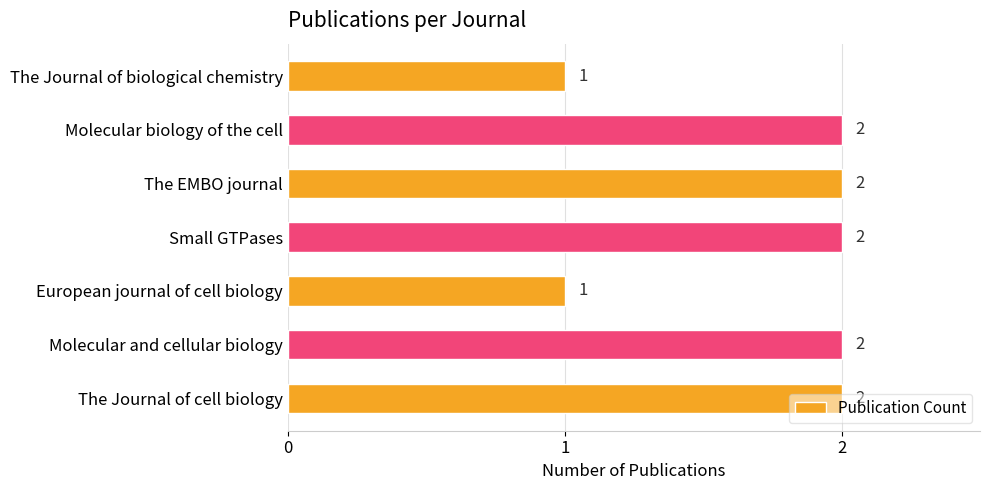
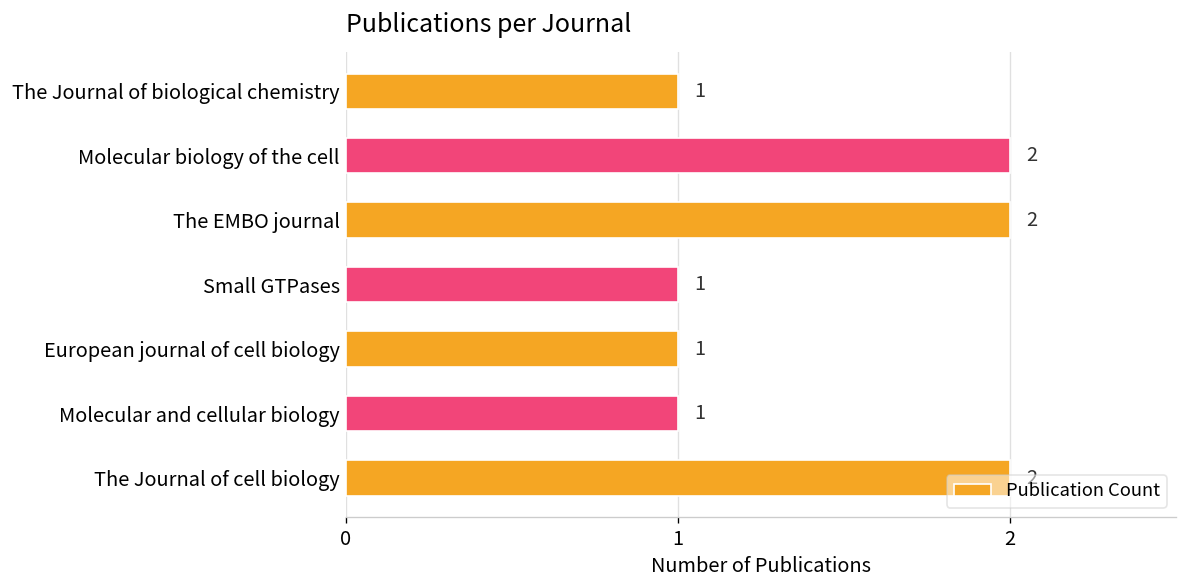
Small GTPases: 2 -> 1
Molecular and cellular biology: 2 -> 1
